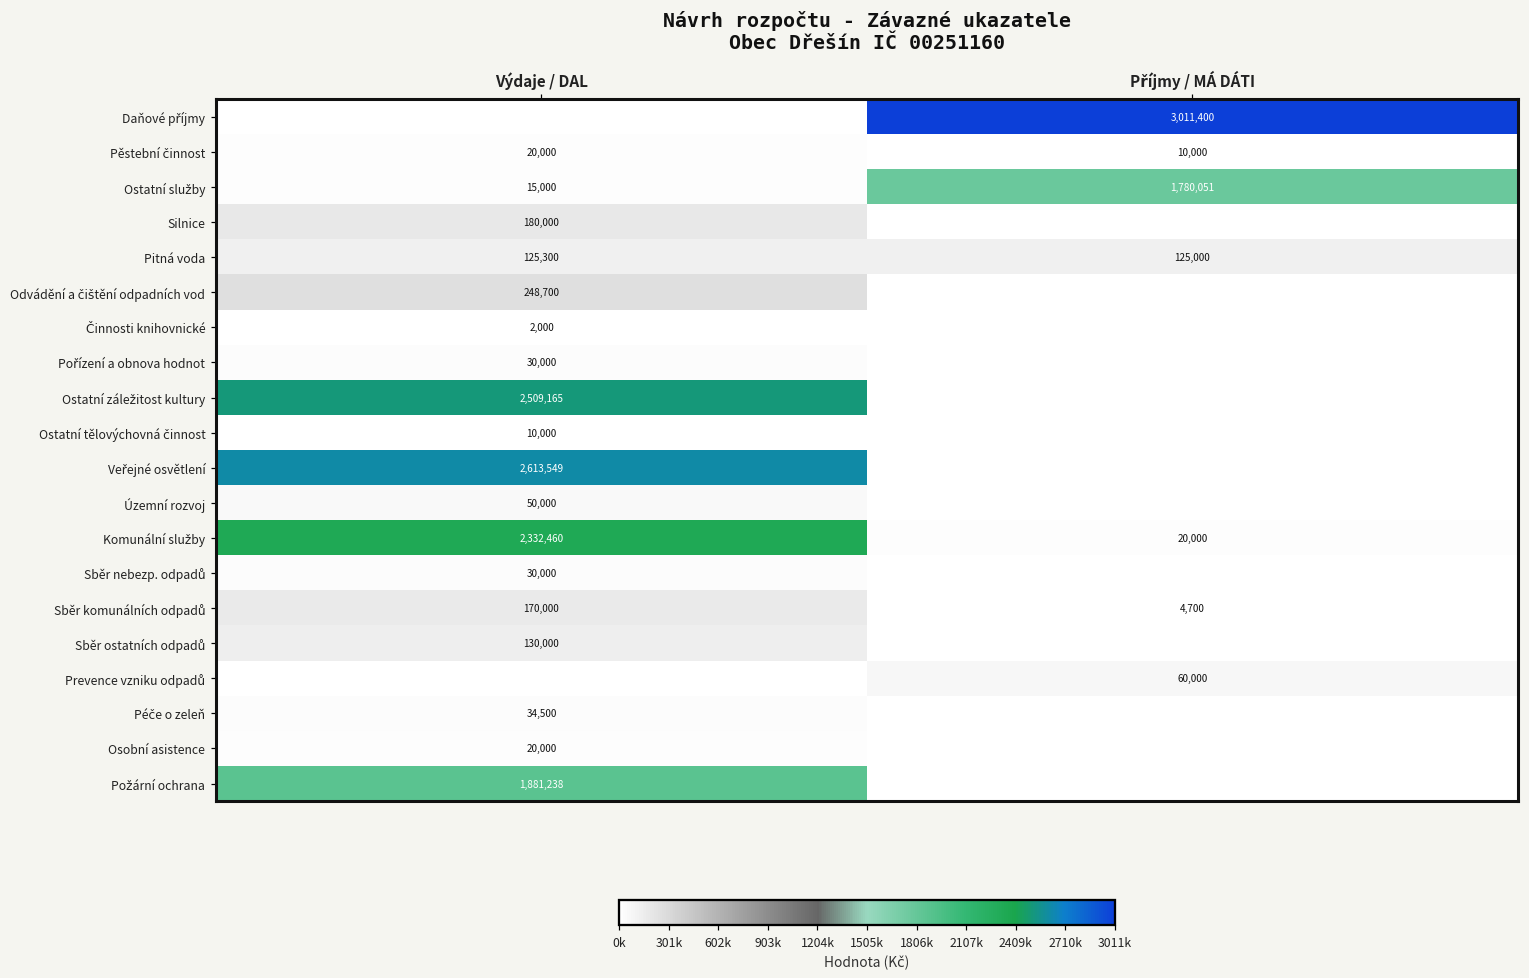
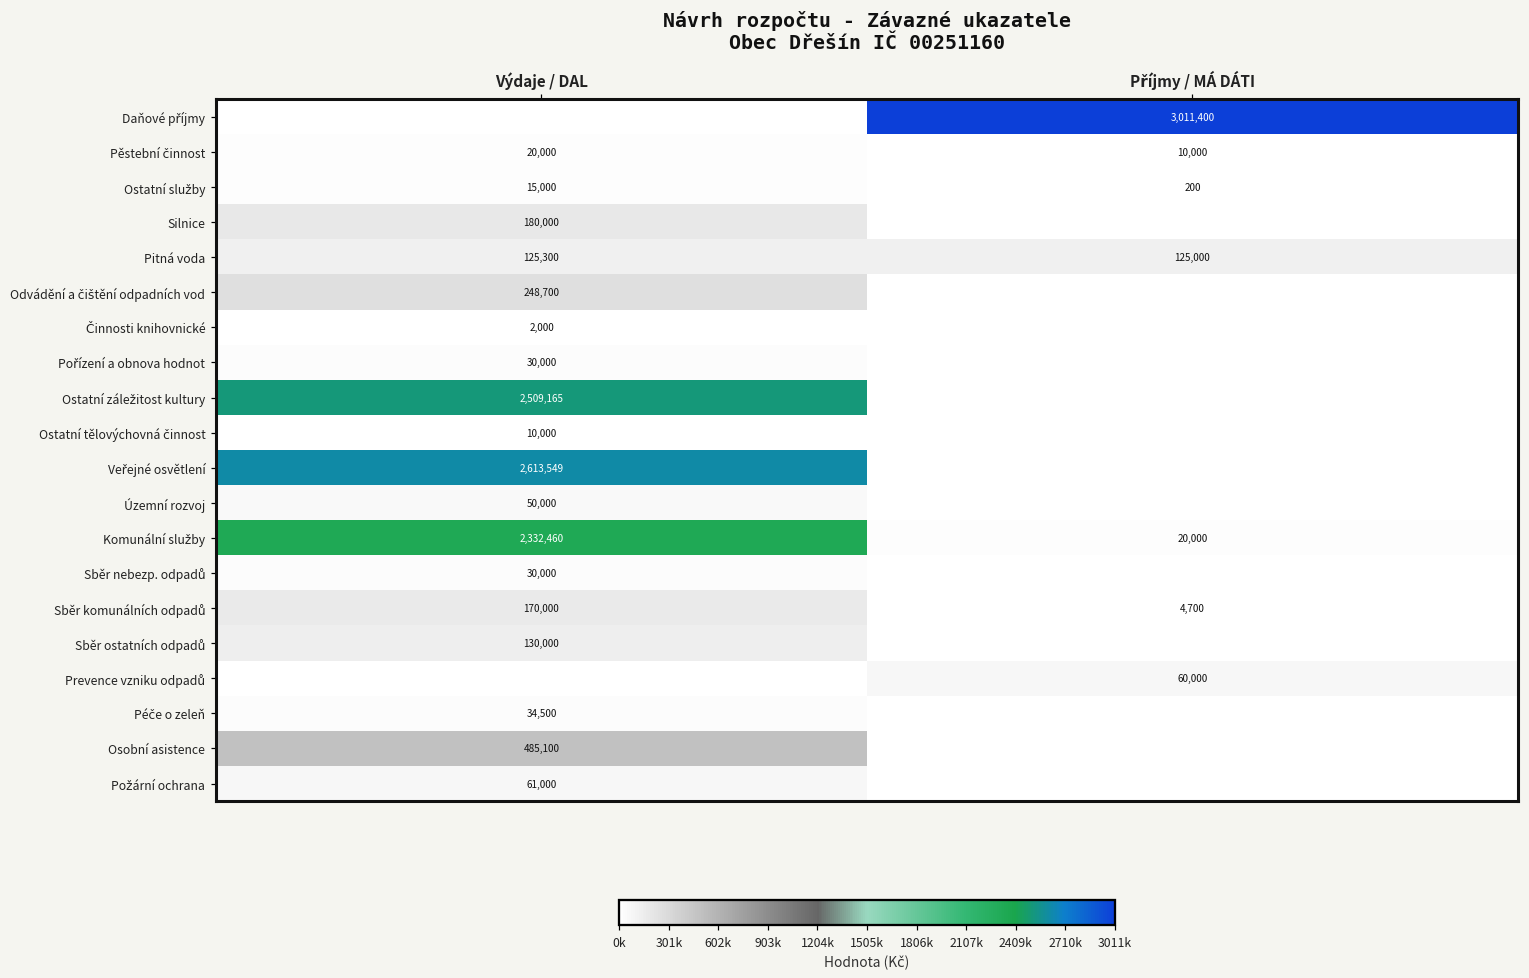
Ostatní služby, Příjmy / MÁ DÁTI: 1,780,051 -> 200
Osobní asistence, Výdaje / DAL: 20,000 -> 485,100
Požární ochrana, Výdaje / DAL: 1,881,238 -> 61,000
